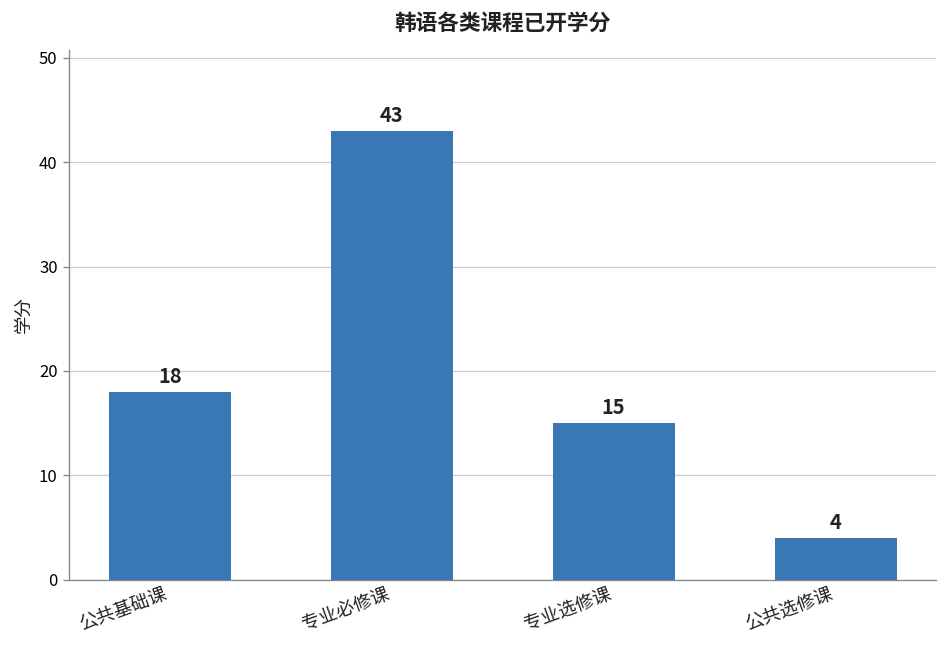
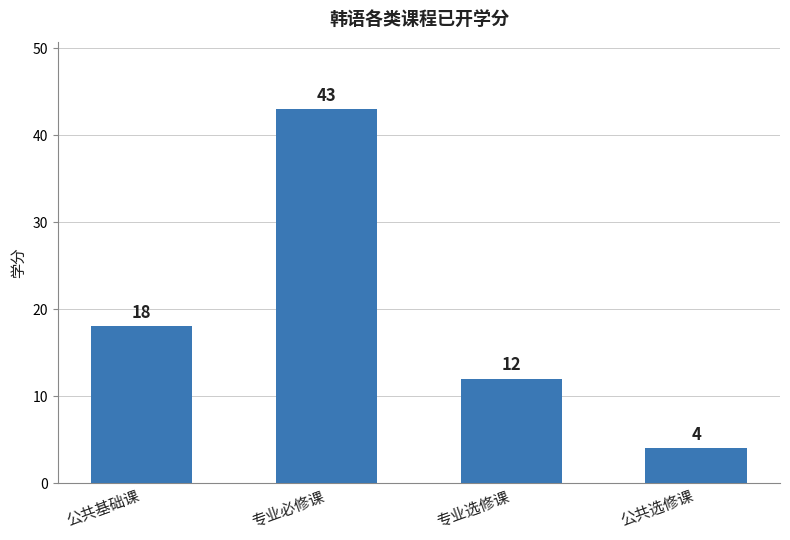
专业选修课: 15 -> 12
